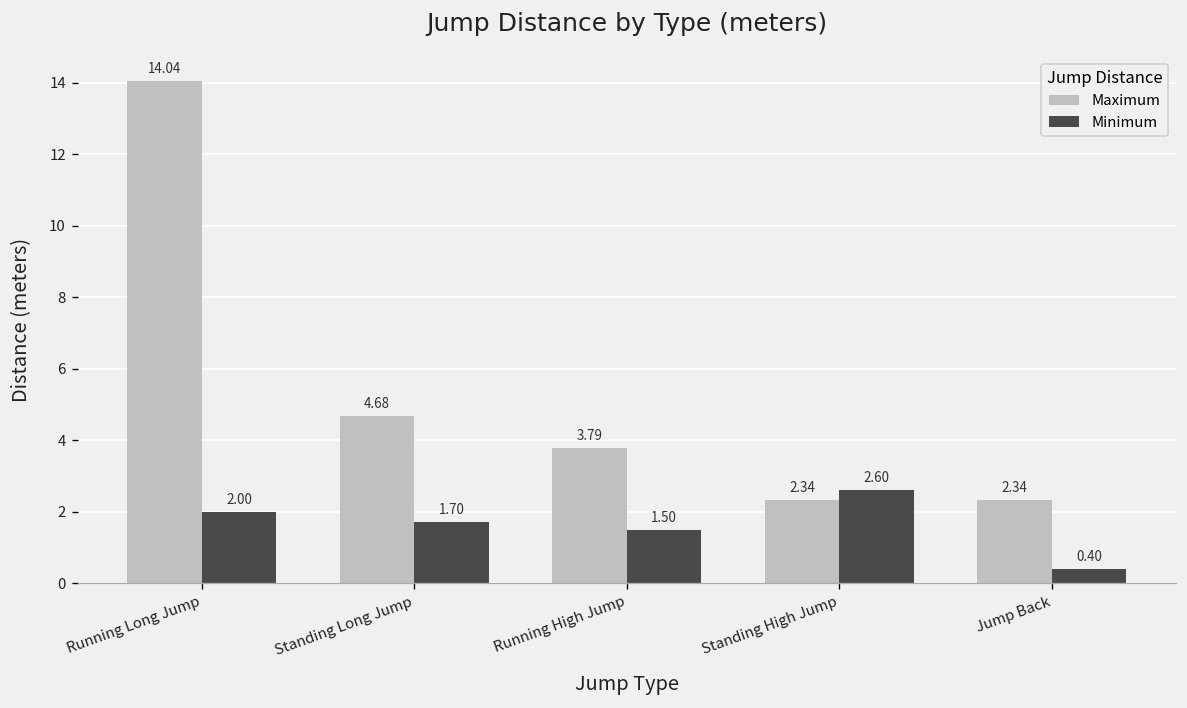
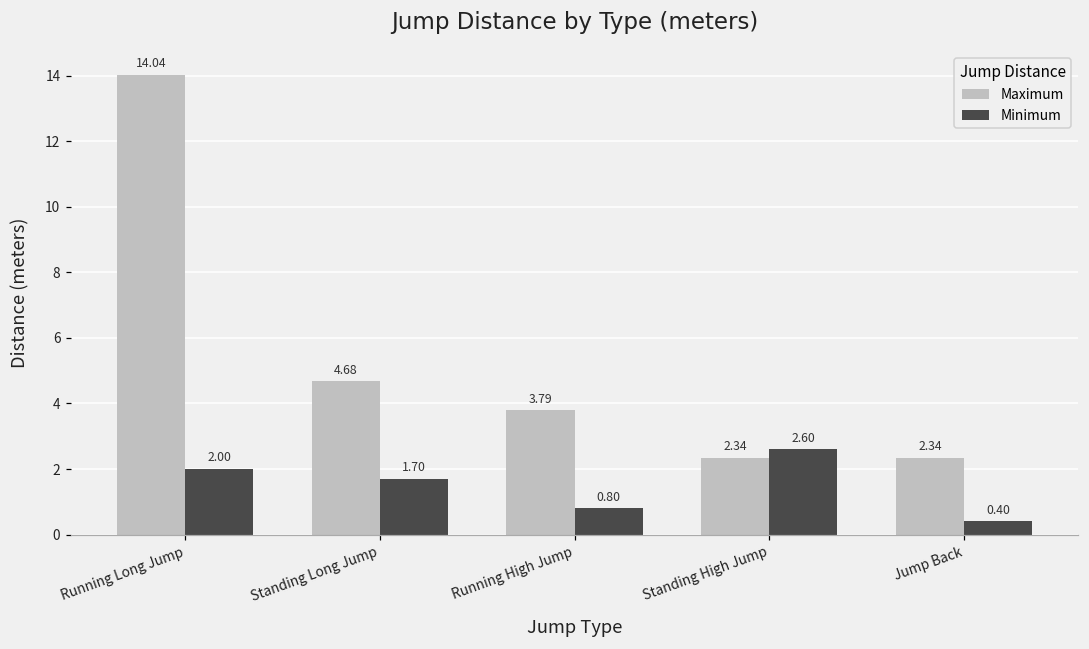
Minimum, Running High Jump: 1.50 -> 0.80
